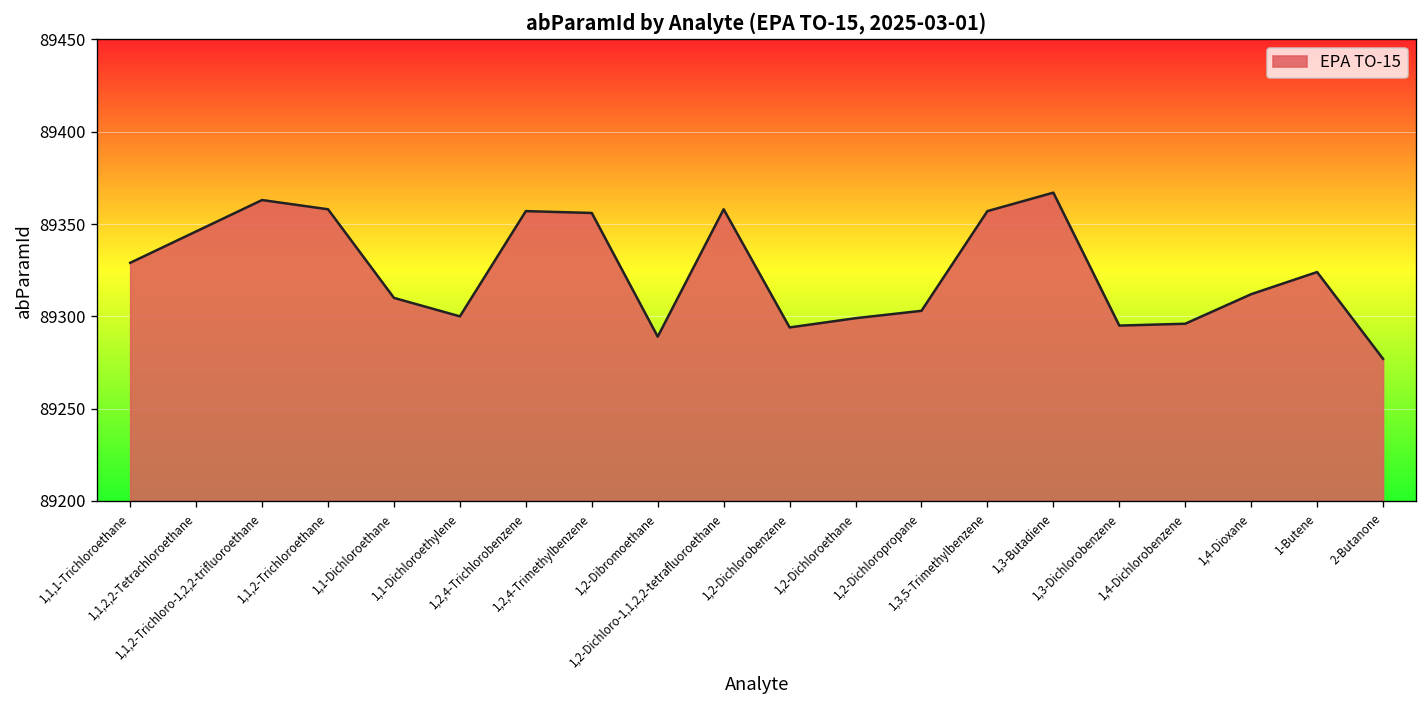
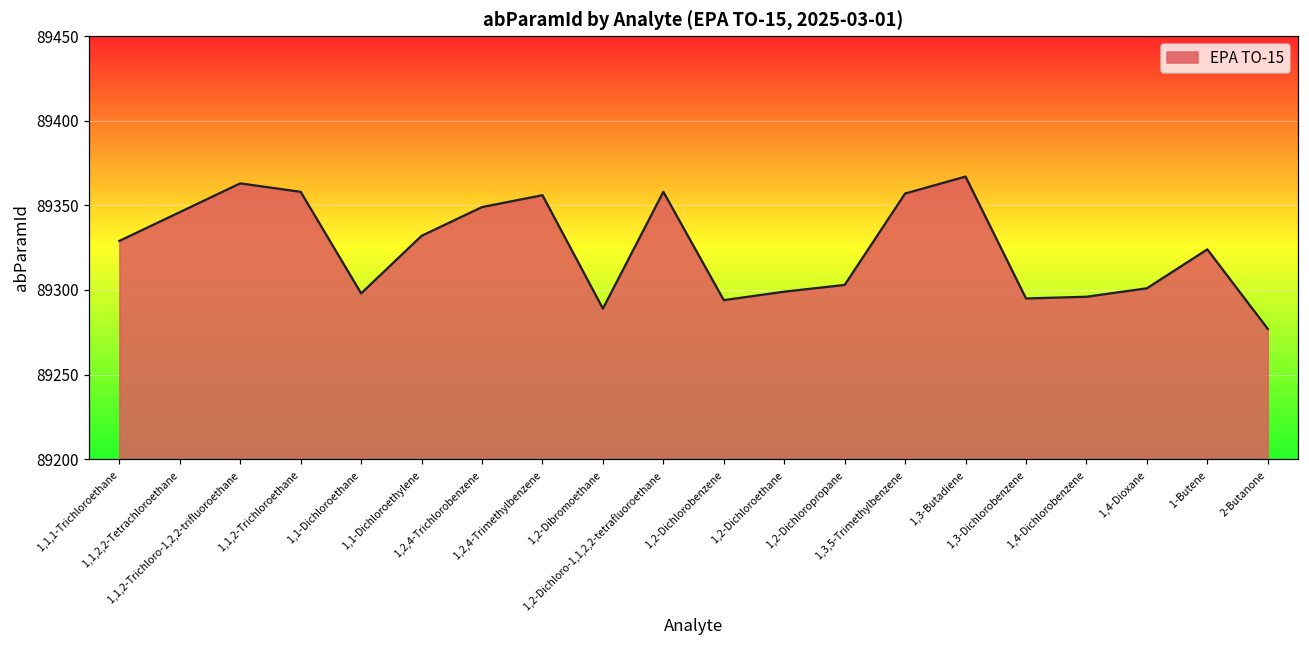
1,1-Dichloroethane: 89310 -> 89298
1,1-Dichloroethylene: 89300 -> 89332
1,2,4-Trichlorobenzene: 89357 -> 89349
1,4-Dioxane: 89312 -> 89301
